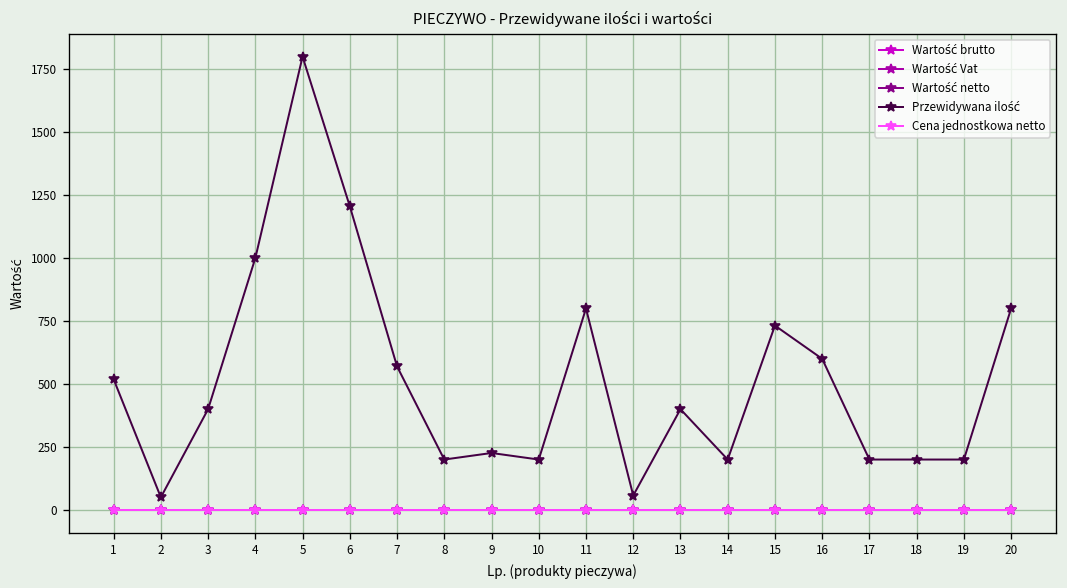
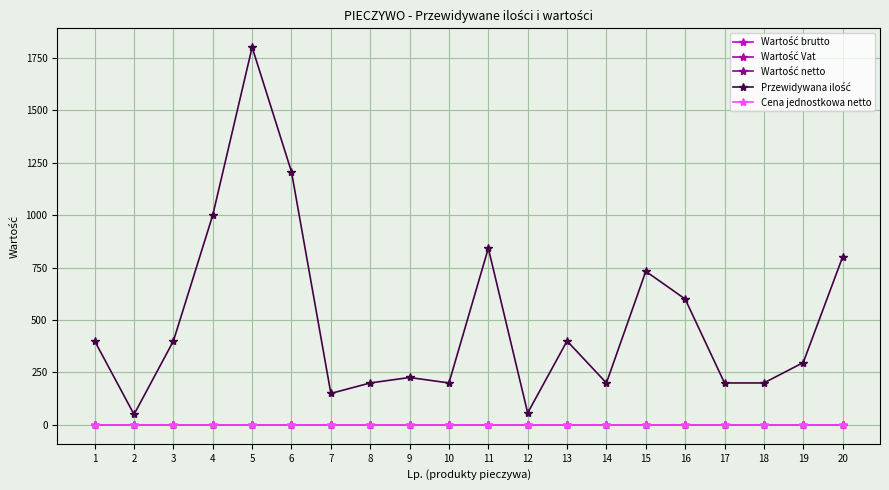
Przewidywana ilość, 1: 520 -> 400
Przewidywana ilość, 7: 570 -> 150
Przewidywana ilość, 11: 800 -> 840
Przewidywana ilość, 19: 200 -> 300
